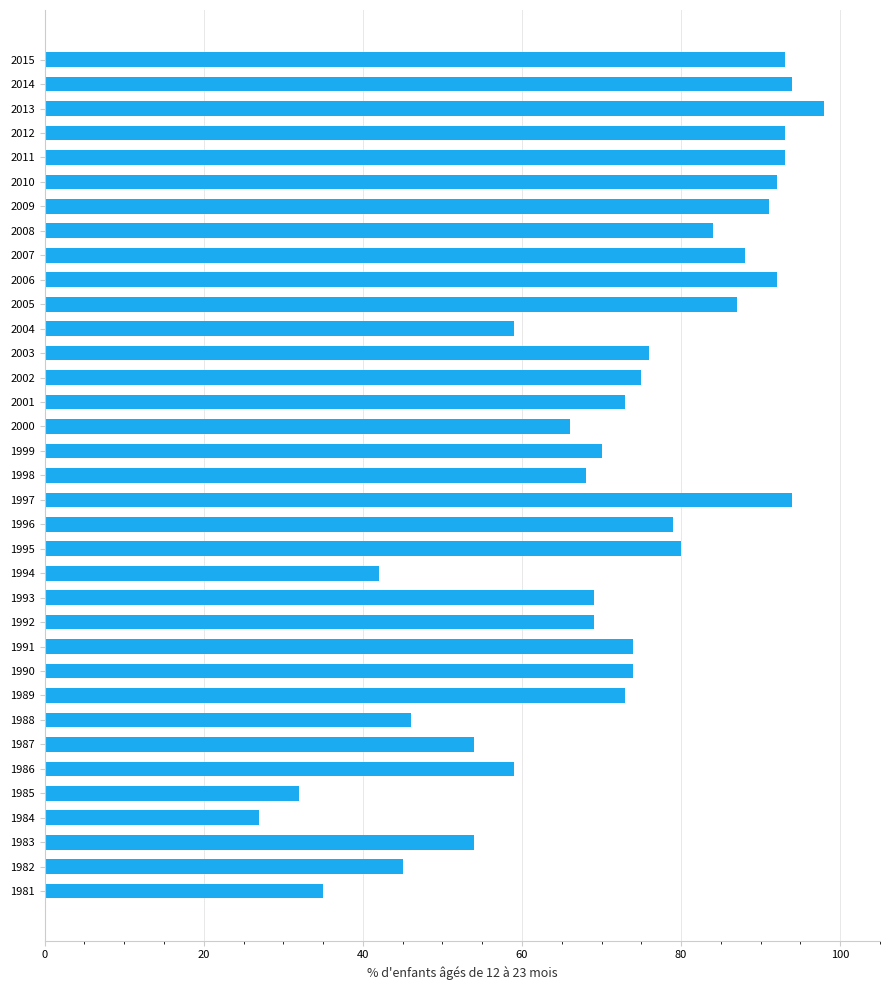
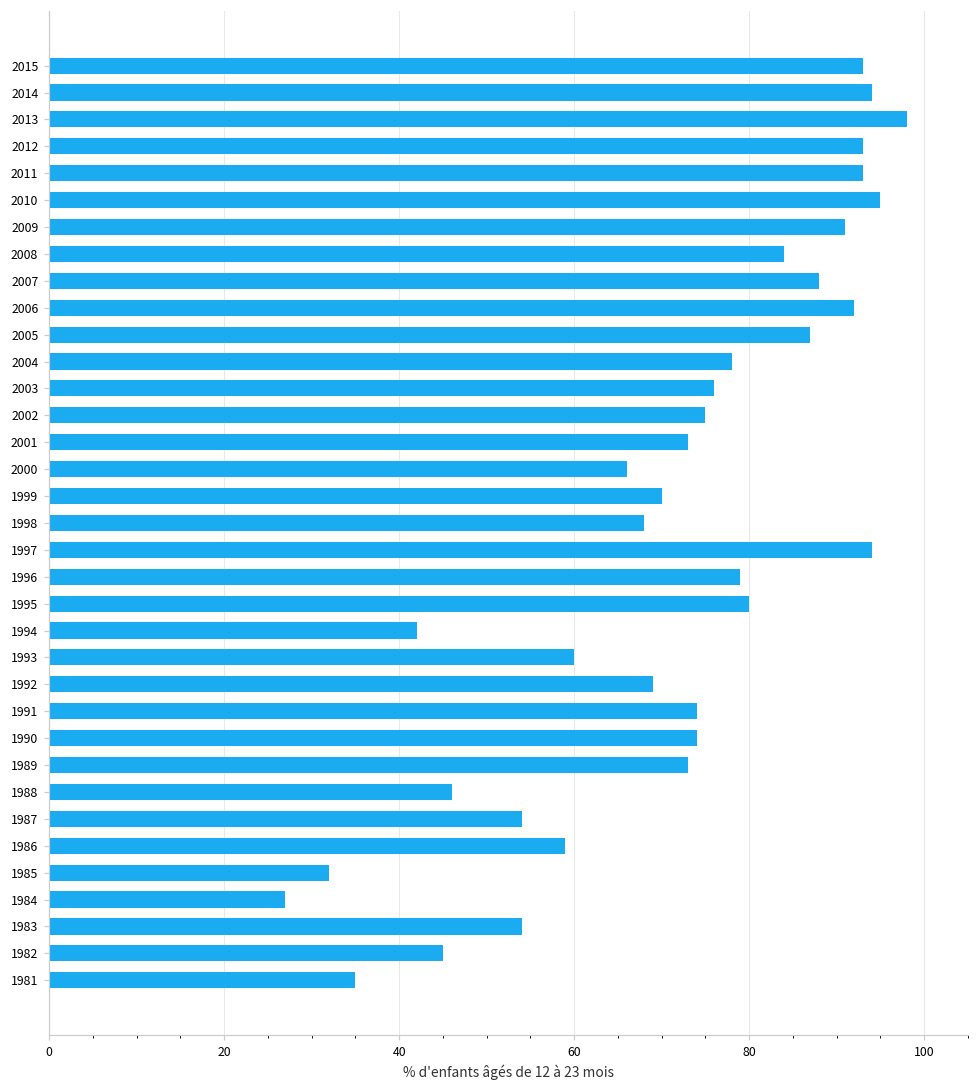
2010: 92 -> 95
2004: 59 -> 78
1993: 69 -> 60
